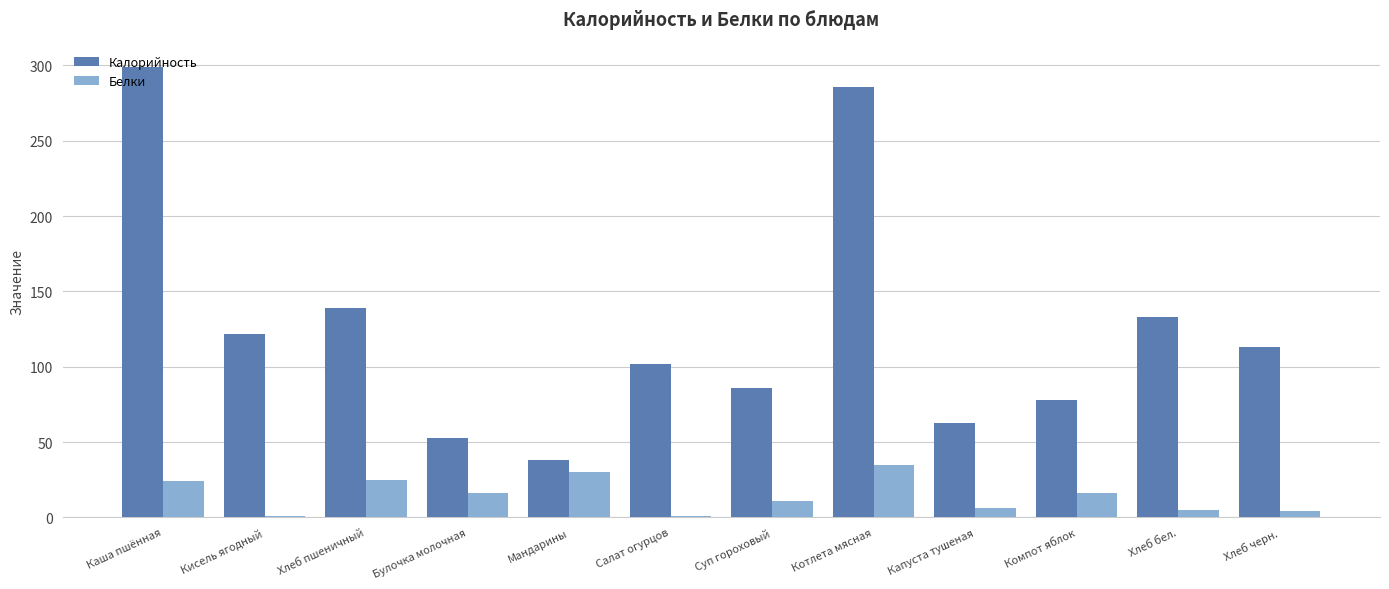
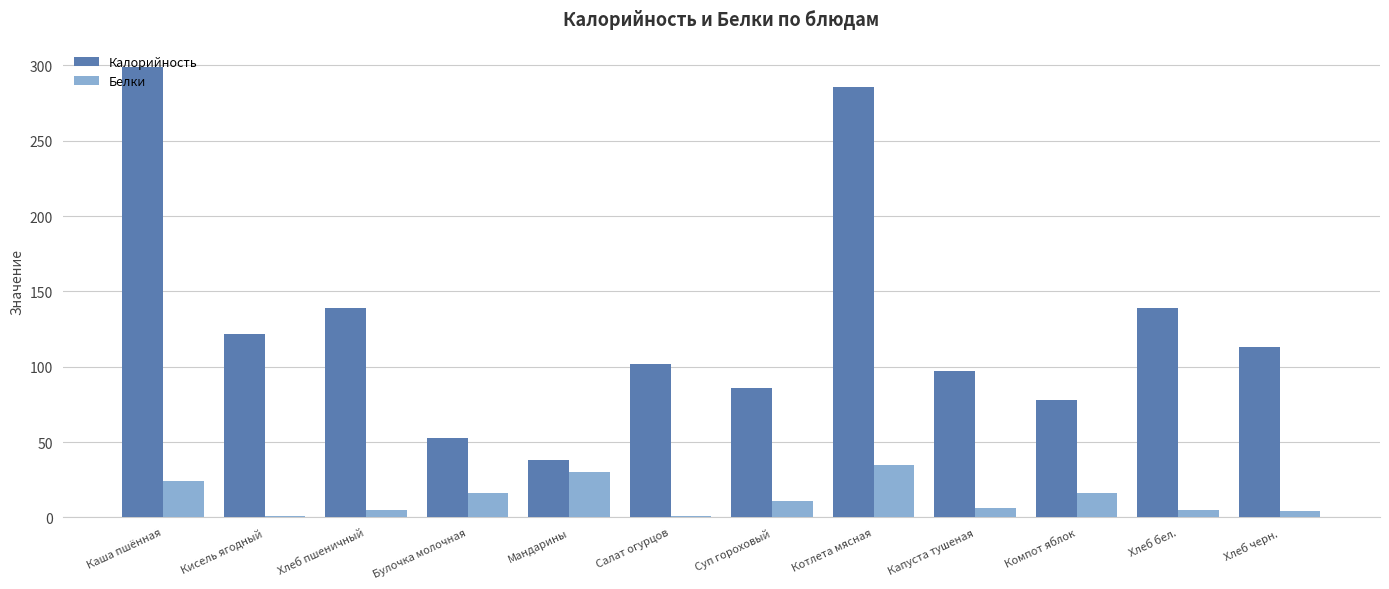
Белки, Хлеб пшеничный: 25 -> 5
Калорийность, Капуста тушеная: 63 -> 97
Калорийность, Хлеб бел.: 133 -> 139
